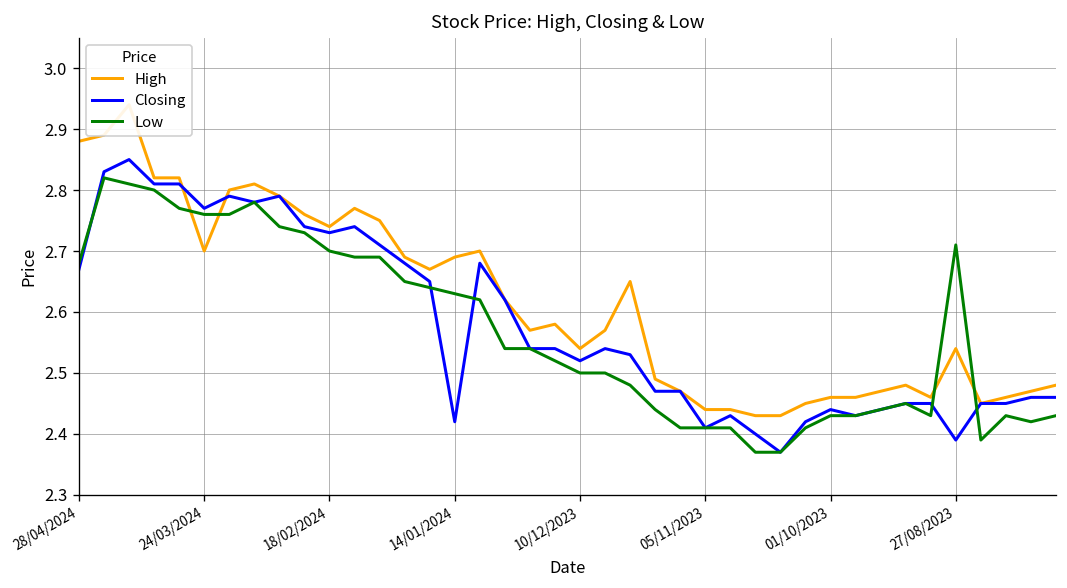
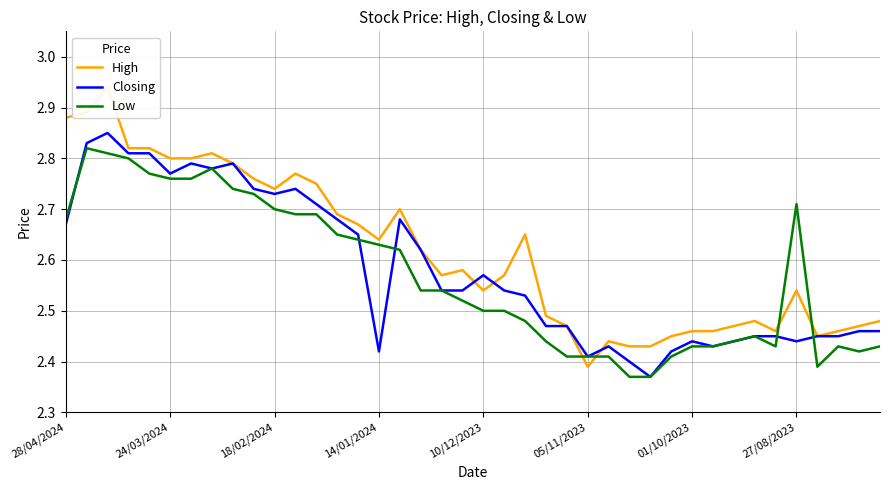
High, 24/03/2024: 2.7 -> 2.8
High, 14/01/2024: 2.69 -> 2.64
Closing, 10/12/2023: 2.52 -> 2.57
High, 05/11/2023: 2.44 -> 2.39
Closing, 27/08/2023: 2.39 -> 2.44
